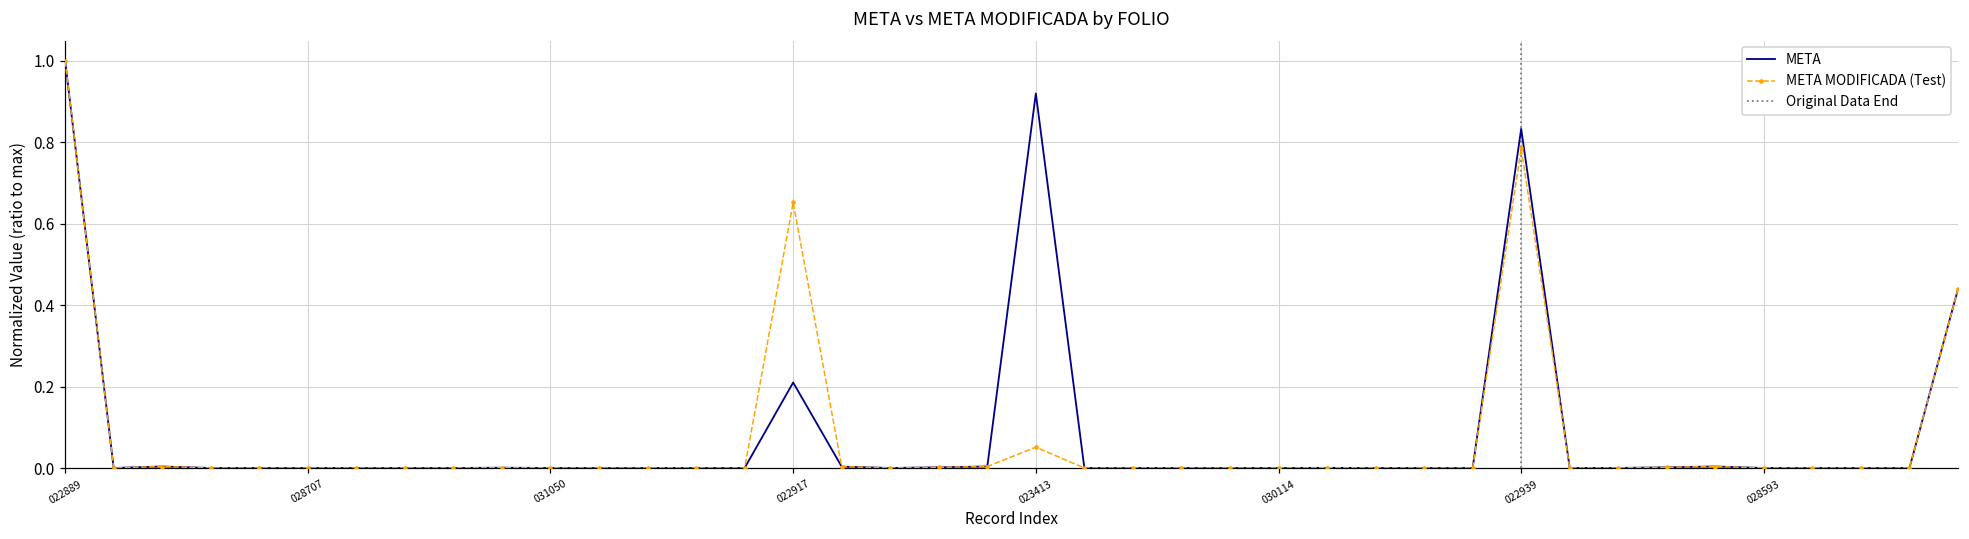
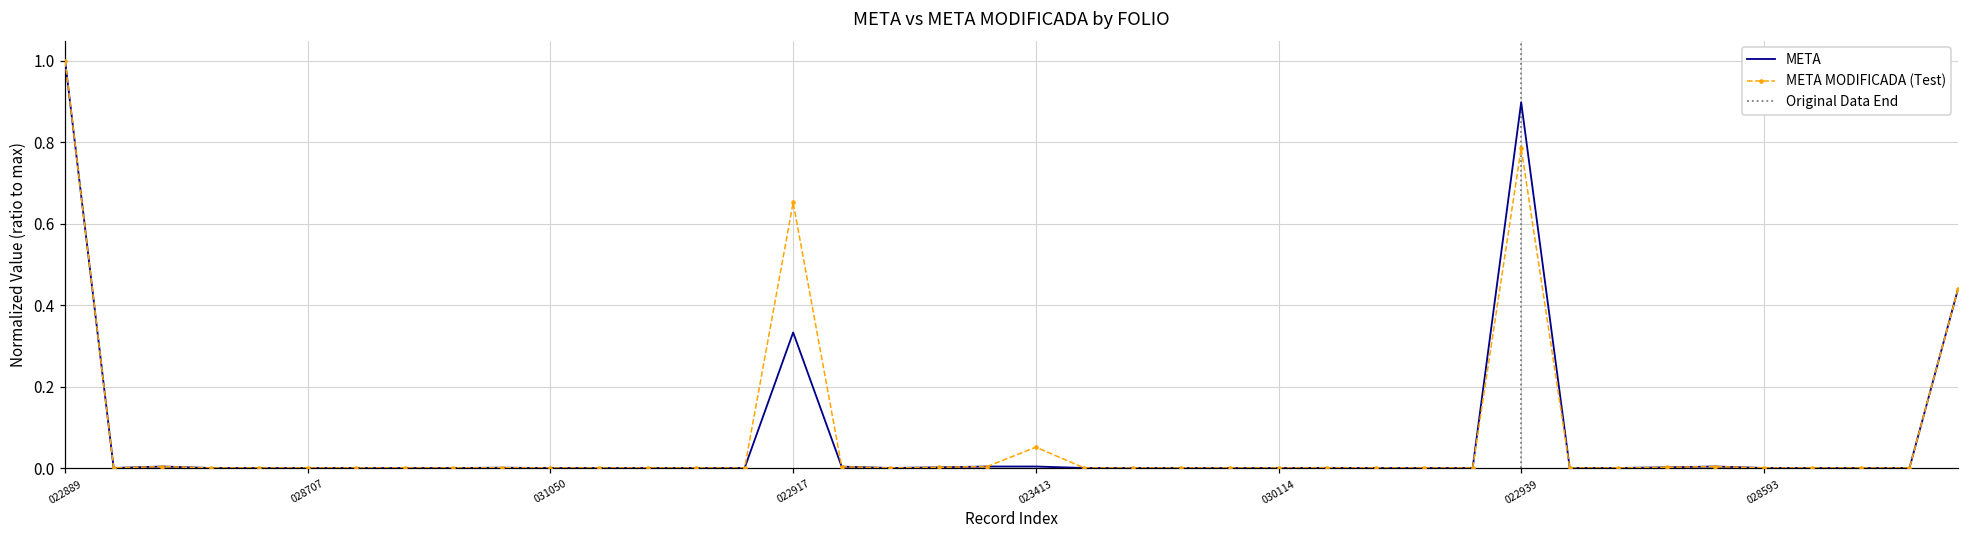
META, 022917: 0.21 -> 0.33
META, 023413: 0.92 -> 0.00
META, 022939: 0.83 -> 0.90
